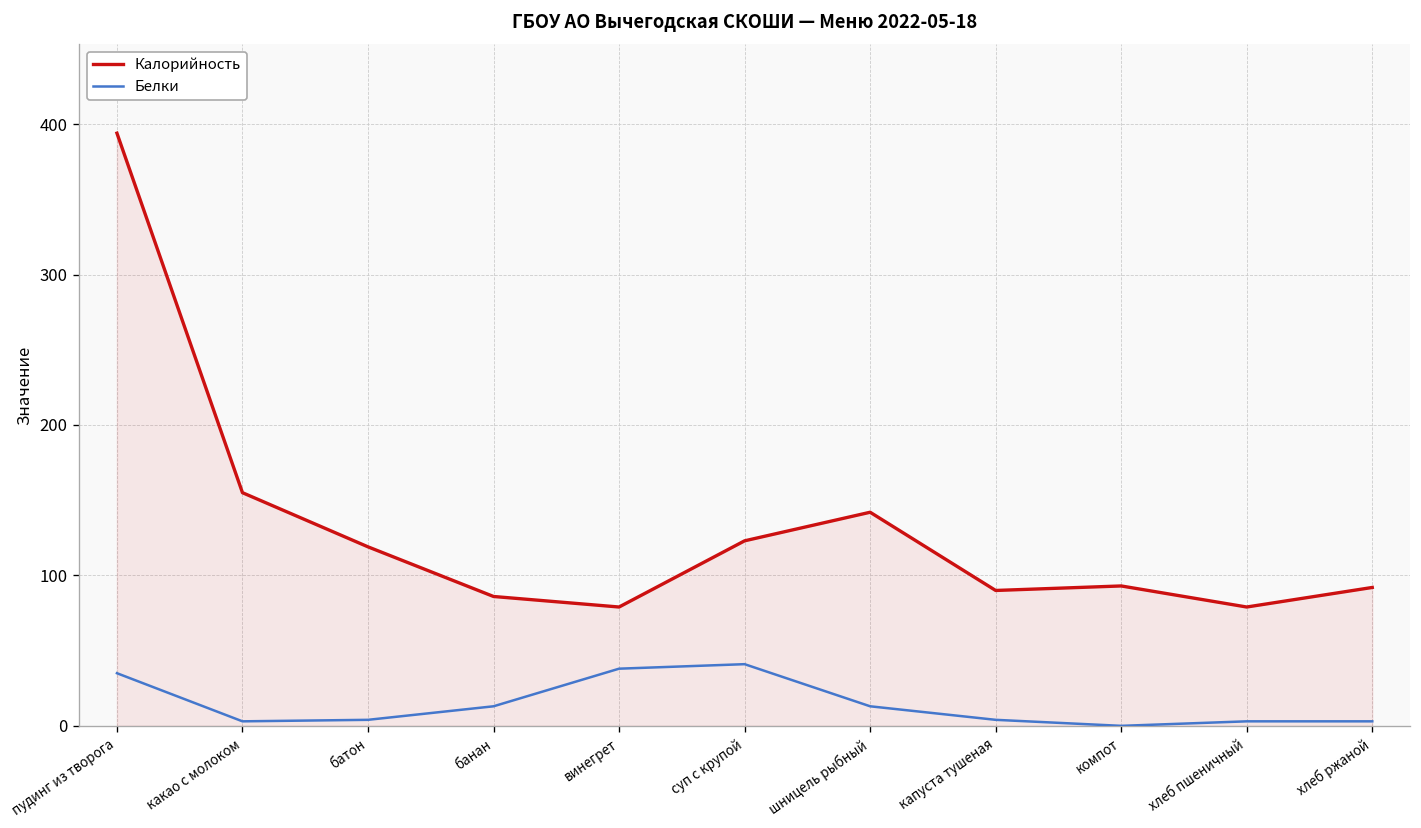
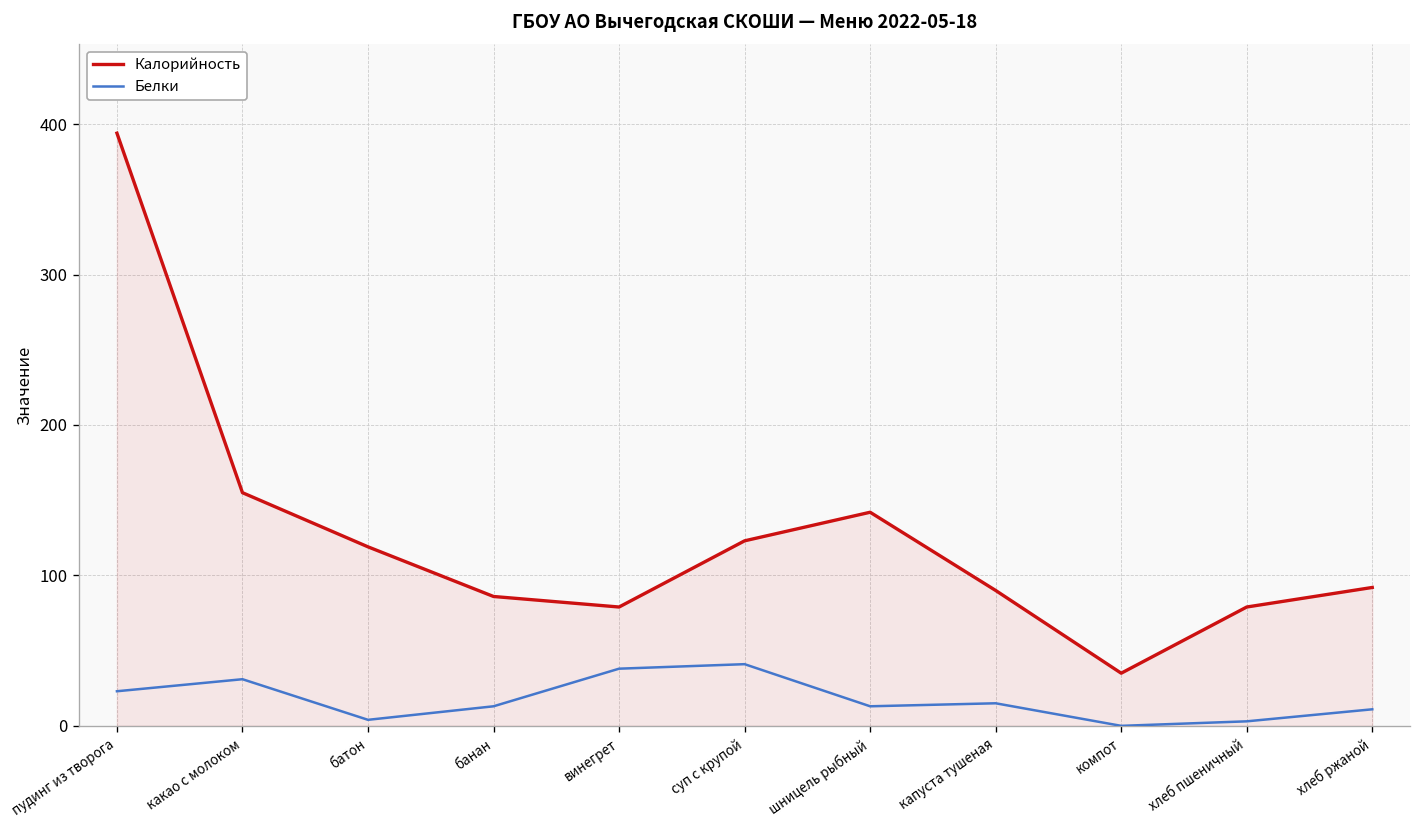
Белки, пудинг из творога: 35 -> 23
Белки, какао с молоком: 3 -> 31
Белки, капуста тушеная: 4 -> 15
Калорийность, компот: 93 -> 35
Белки, хлеб ржаной: 3 -> 11
